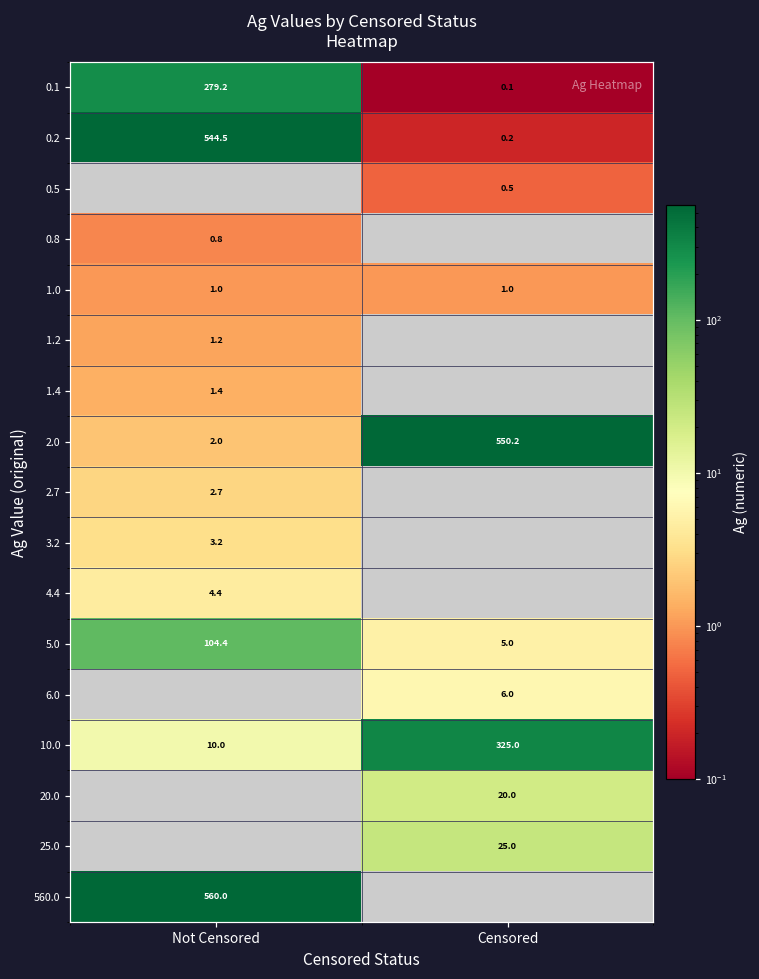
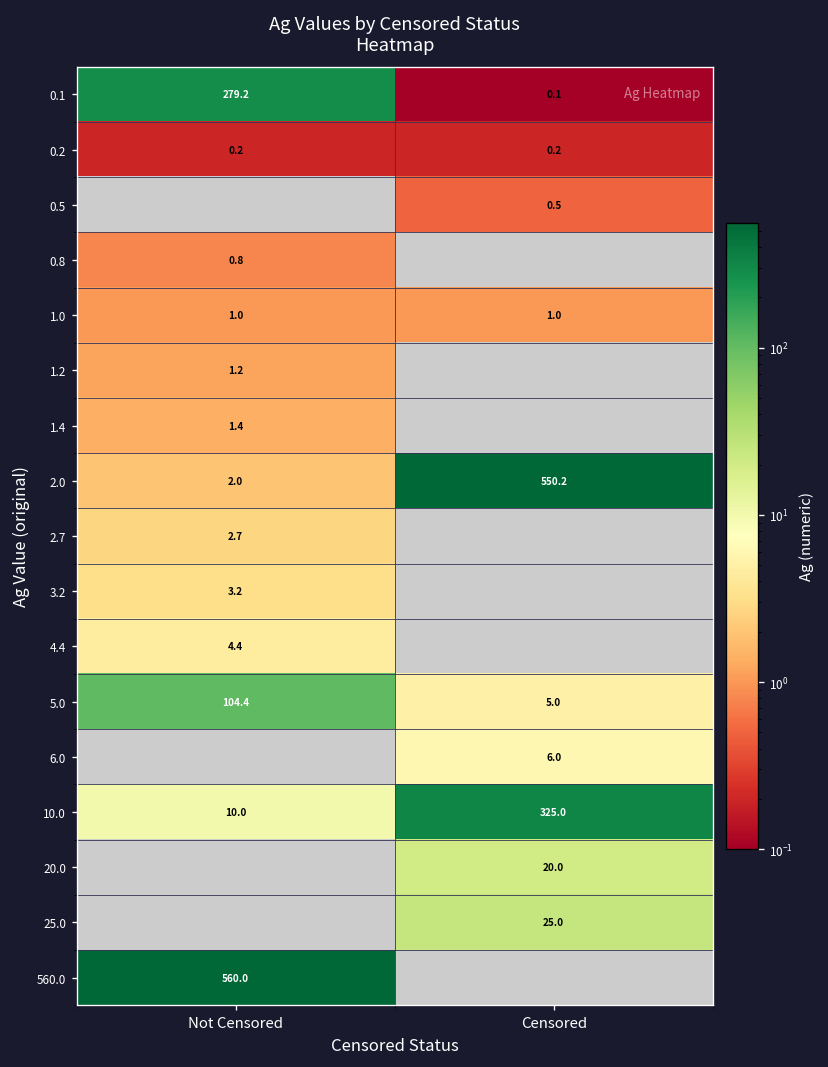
0.2, Not Censored: 544.5 -> 0.2
